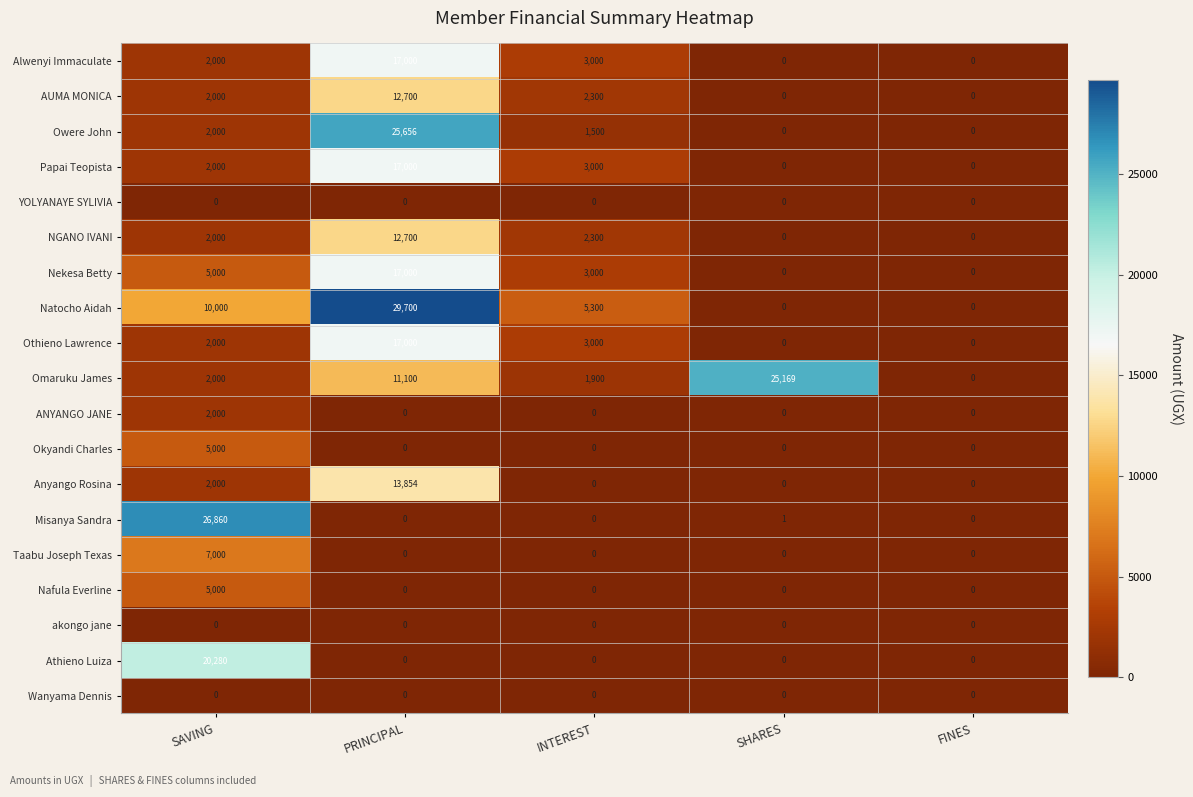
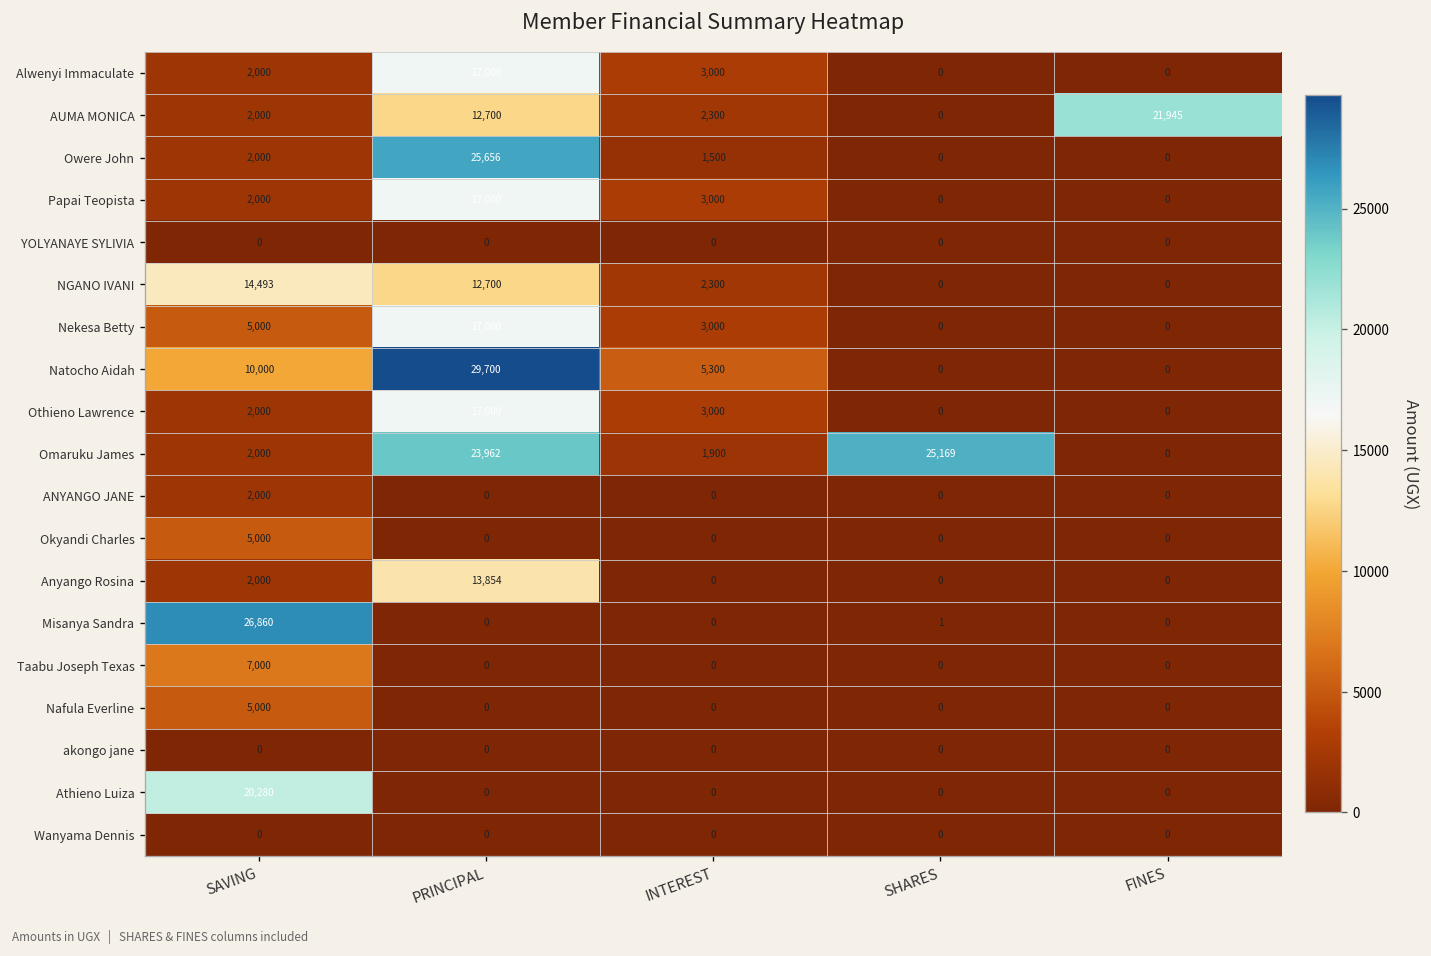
AUMA MONICA, FINES: 0 -> 21,945
NGANO IVANI, SAVING: 2,000 -> 14,493
Omaruku James, PRINCIPAL: 11,100 -> 23,962
